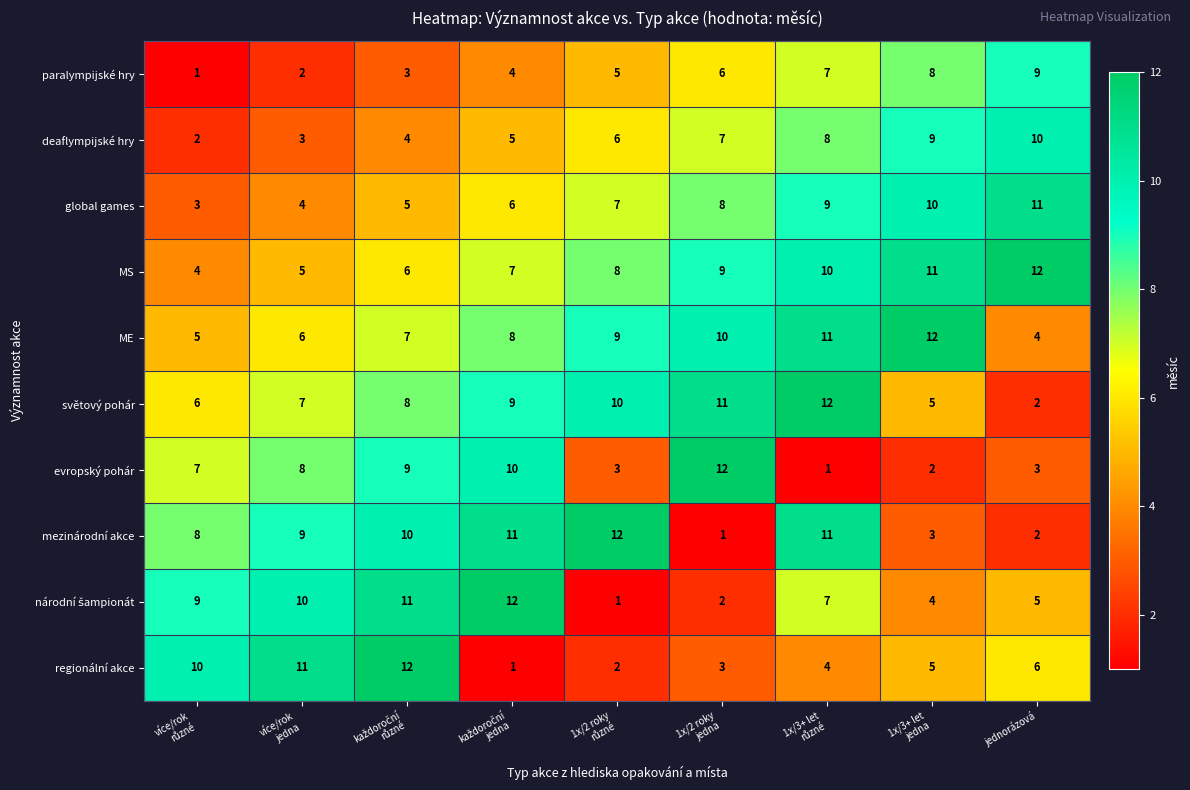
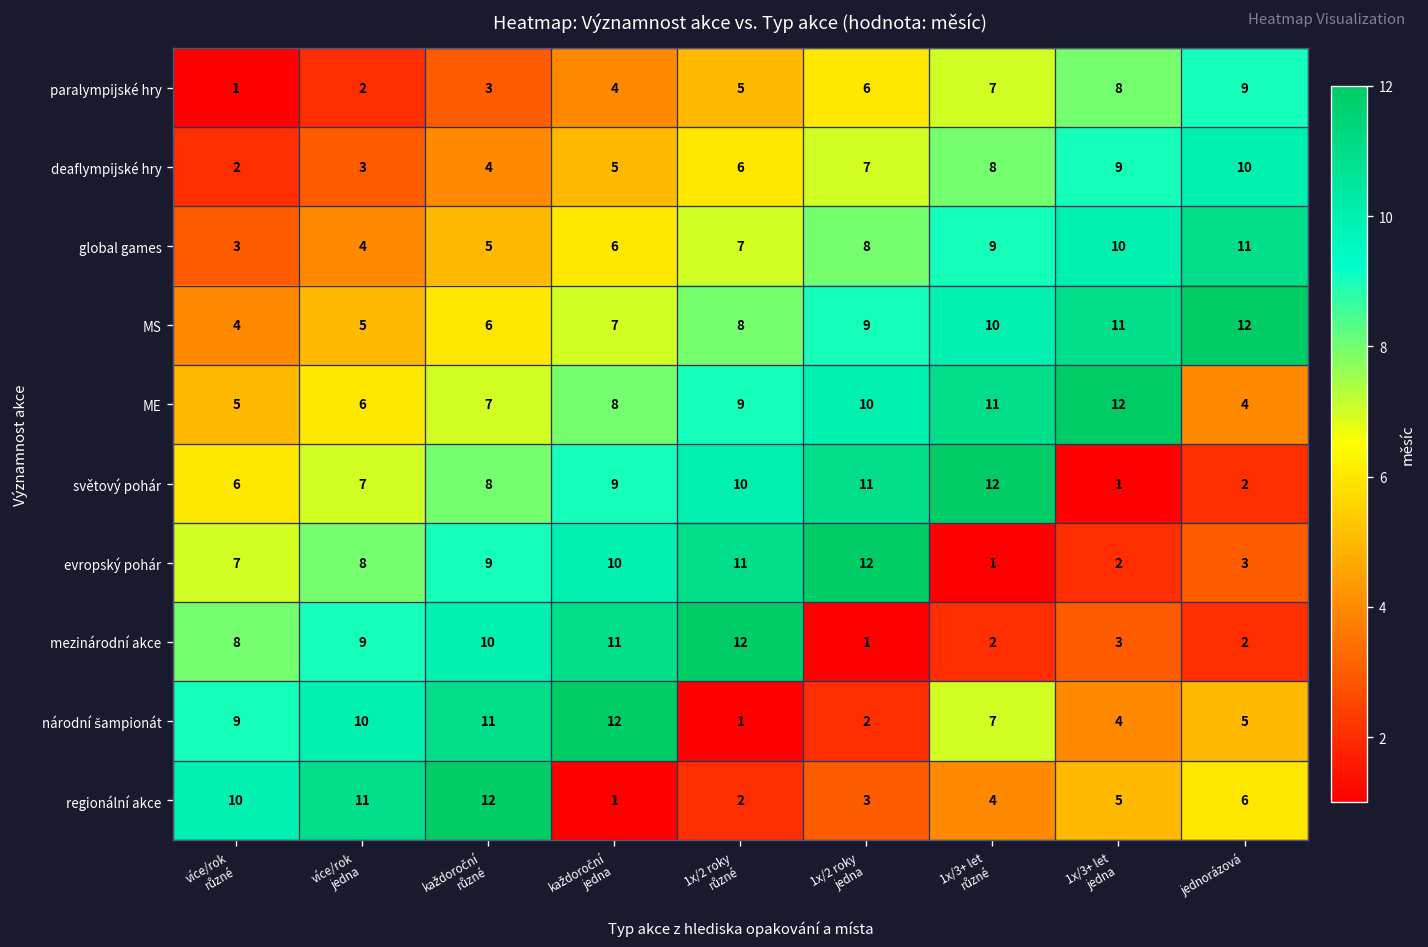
světový pohár, 1x/3+ let jedna: 5 -> 1
evropský pohár, 1x/2 roky různé: 3 -> 11
mezinárodní akce, 1x/3+ let různé: 11 -> 2
